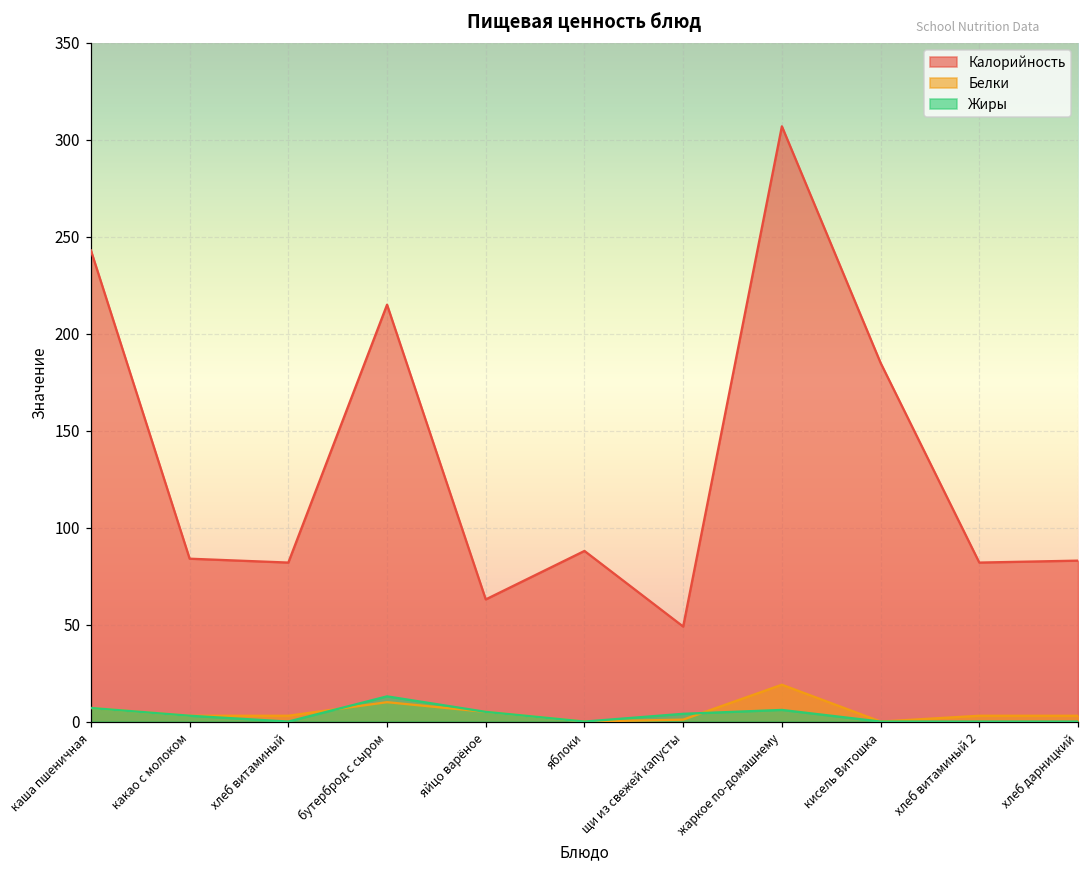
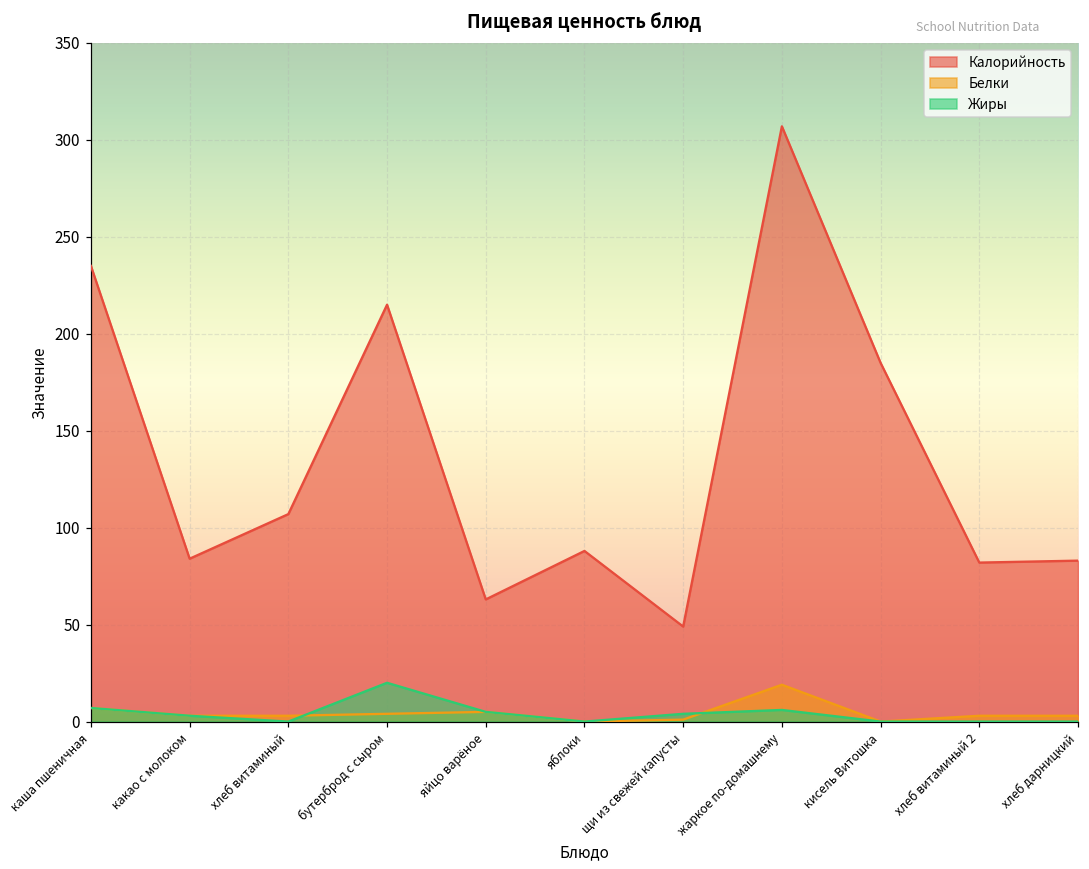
Калорийность, каша пшеничная: 243 -> 235
Калорийность, хлеб витаминый: 82 -> 107
Белки, бутерброд с сыром: 10 -> 4
Жиры, бутерброд с сыром: 13 -> 20
